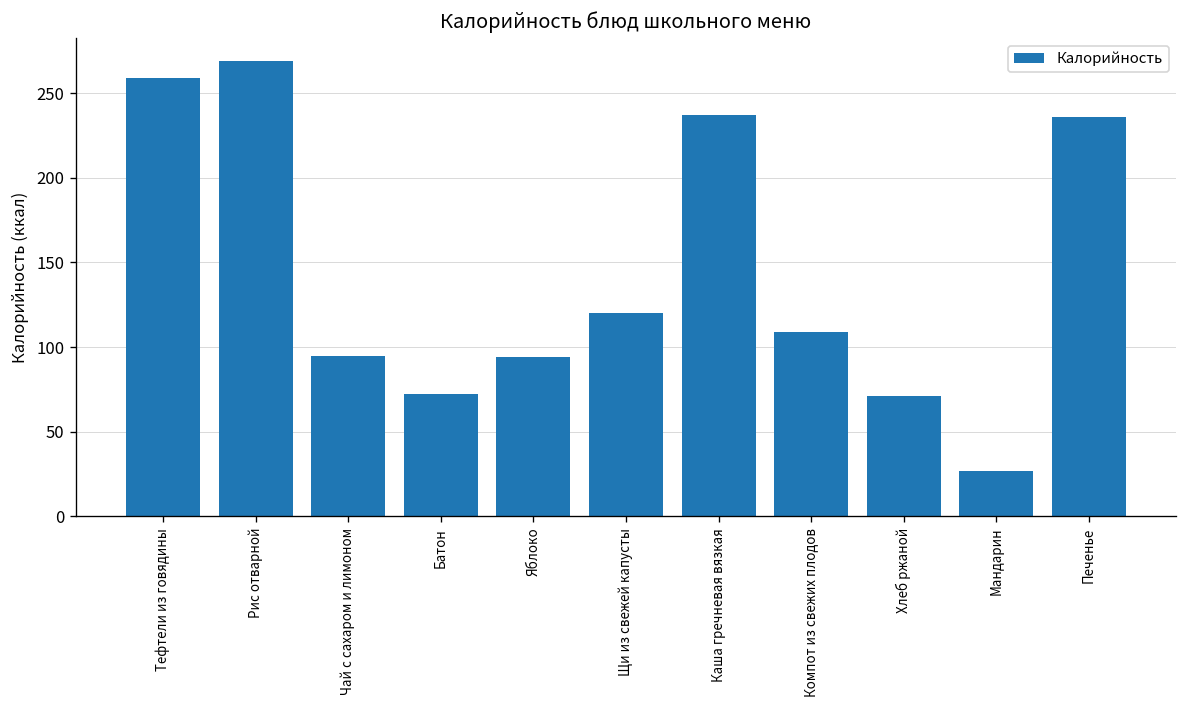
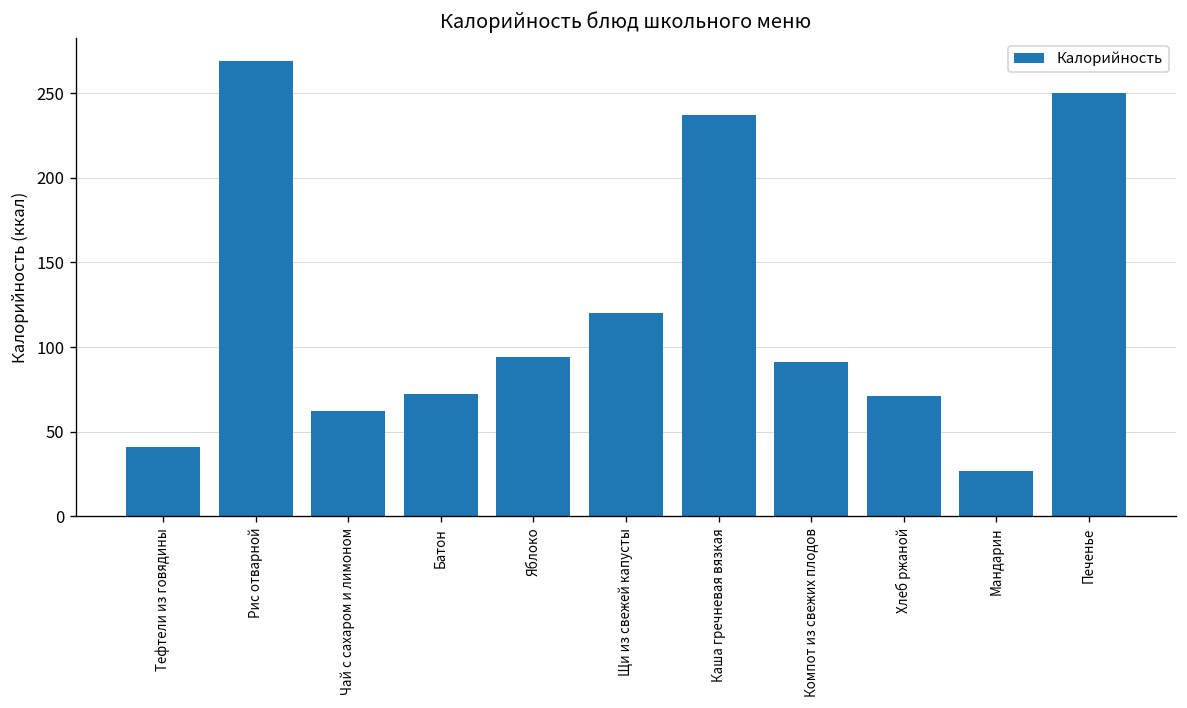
Тефтели из говядины: 259 -> 41
Чай с сахаром и лимоном: 95 -> 62
Компот из свежих плодов: 109 -> 91
Печенье: 236 -> 250
